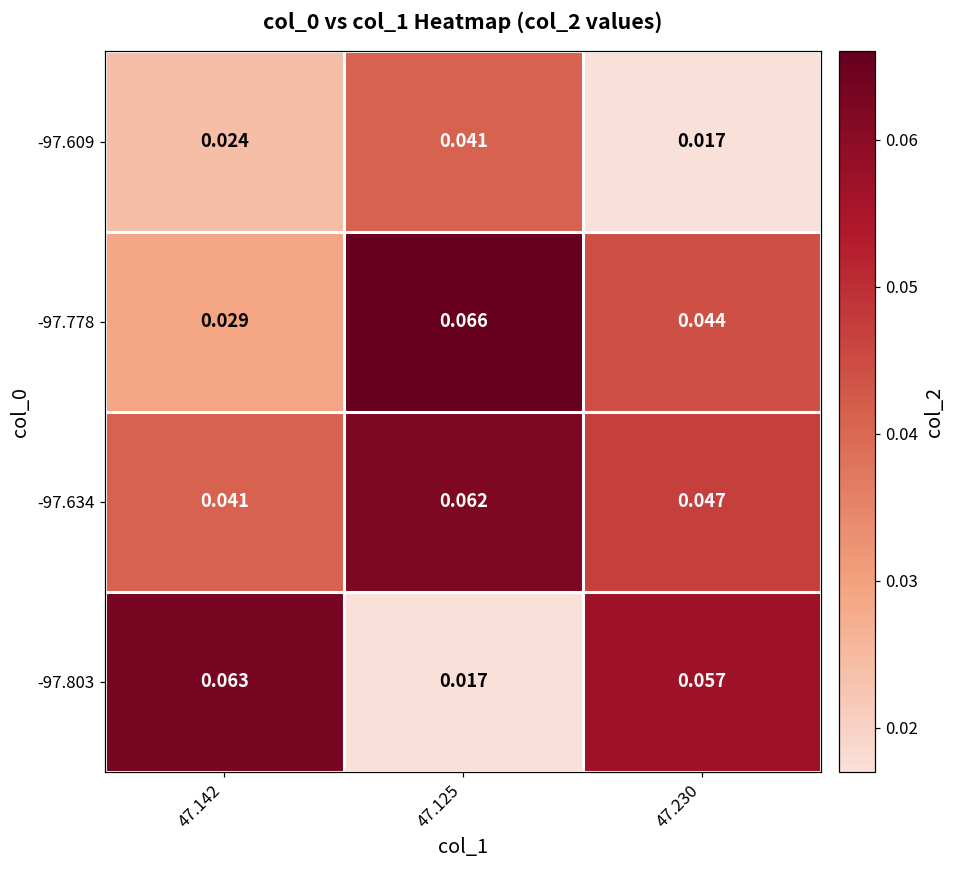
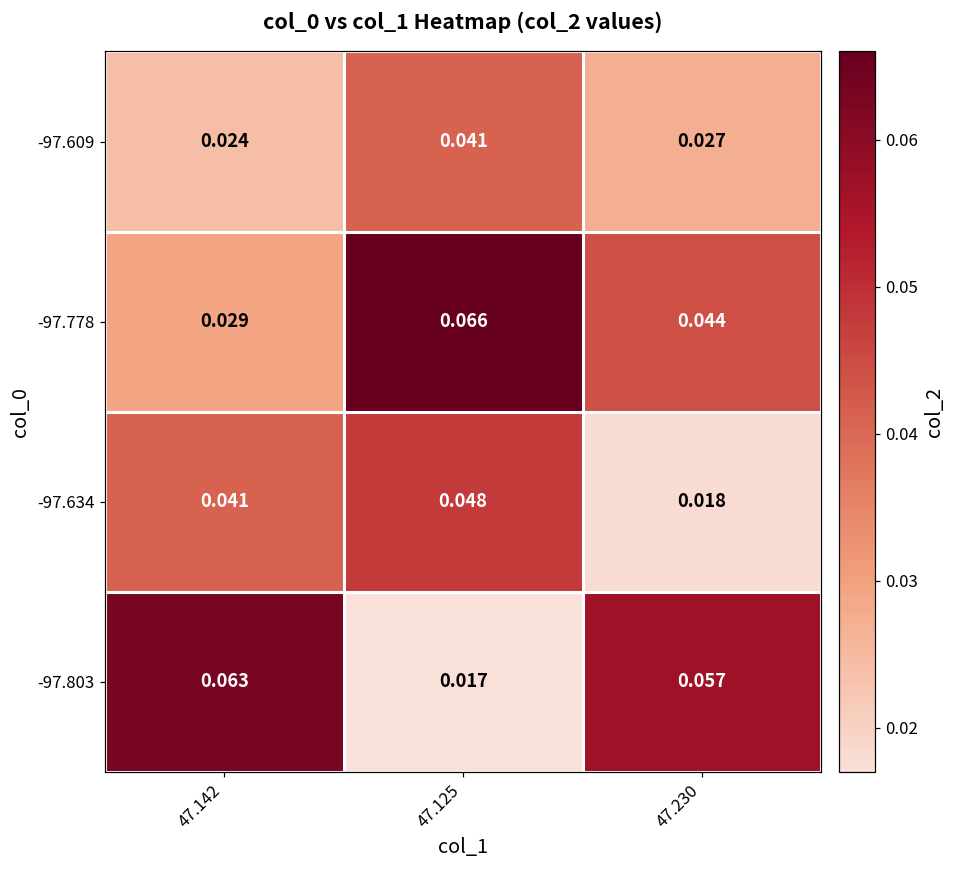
-97.609, 47.230: 0.017 -> 0.027
-97.634, 47.125: 0.062 -> 0.048
-97.634, 47.230: 0.047 -> 0.018
